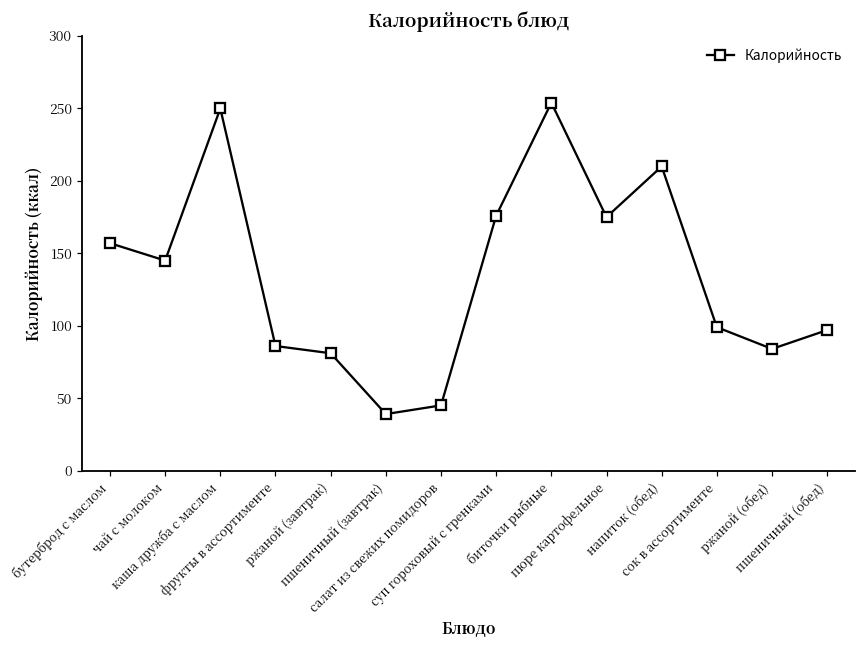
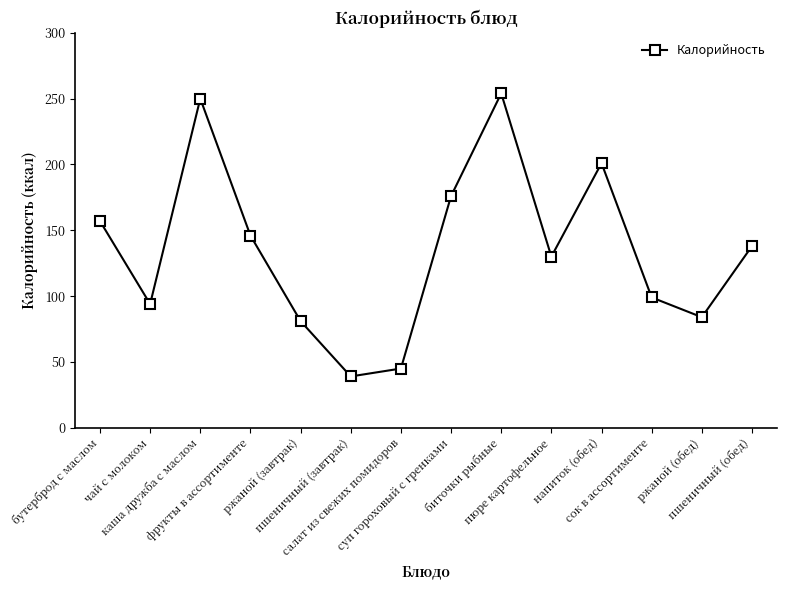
чай с молоком: 145 -> 94
фрукты в ассортименте: 86 -> 146
пюре картофельное: 175 -> 130
напиток (обед): 210 -> 201
пшеничный (обед): 97 -> 138
